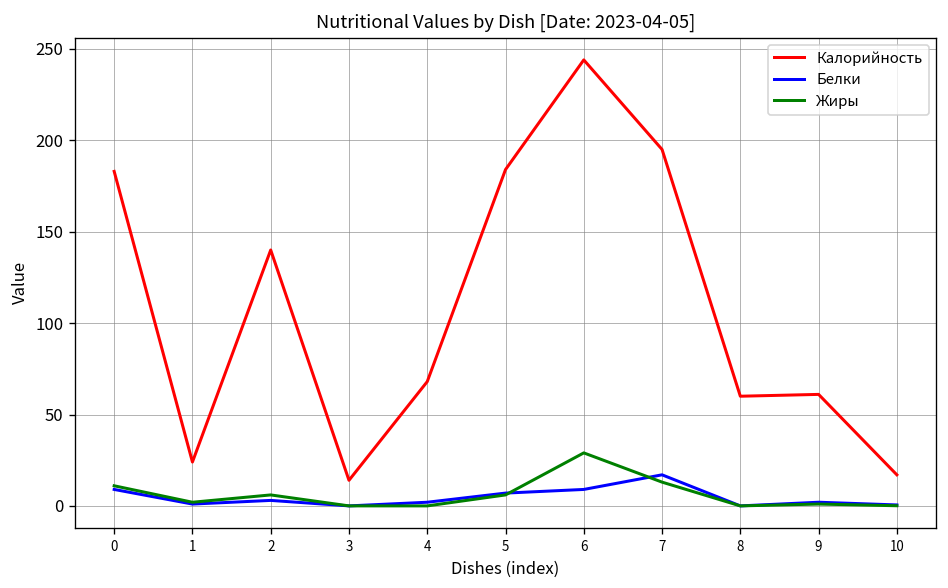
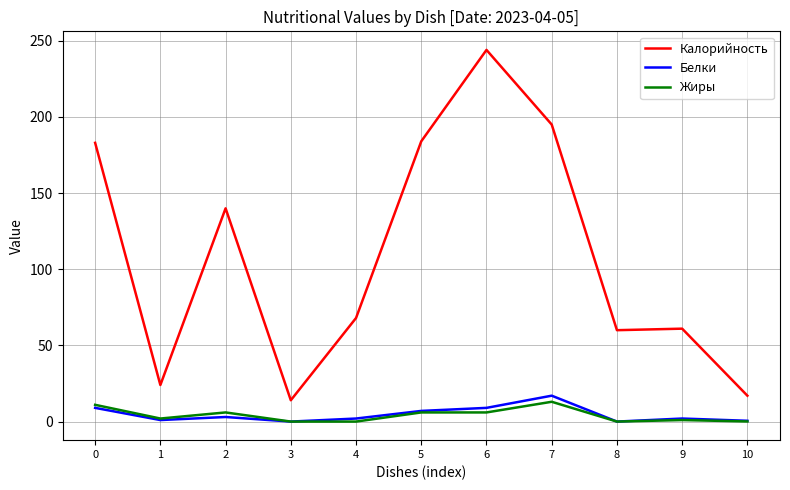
Жиры, 6: 29 -> 6
